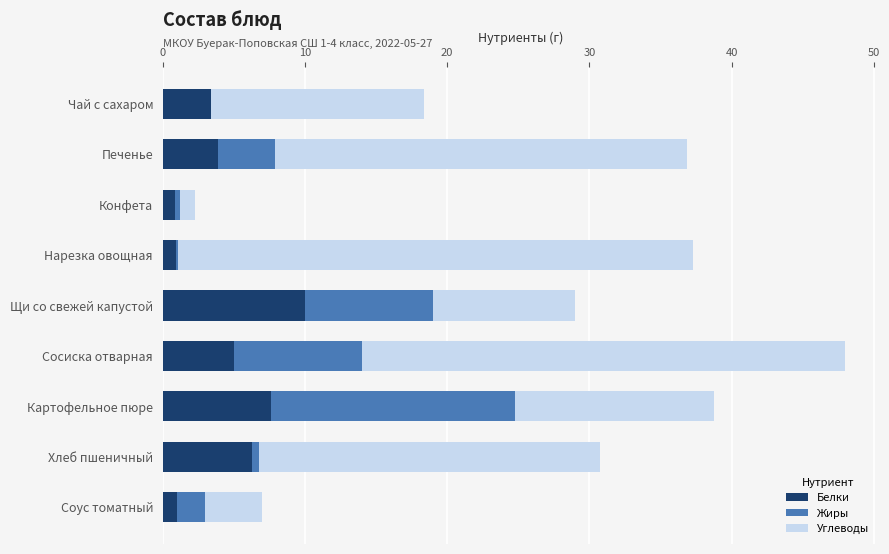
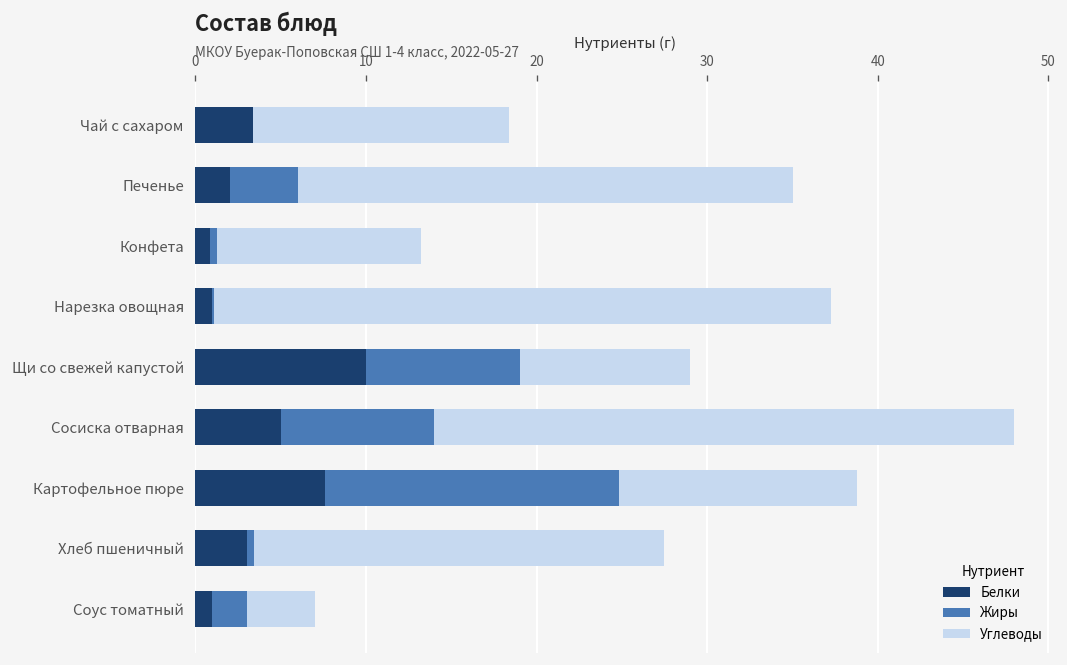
Белки, Печенье: 3.9 -> 2.0
Углеводы, Конфета: 1 -> 12
Белки, Хлеб пшеничный: 6.3 -> 3.0
